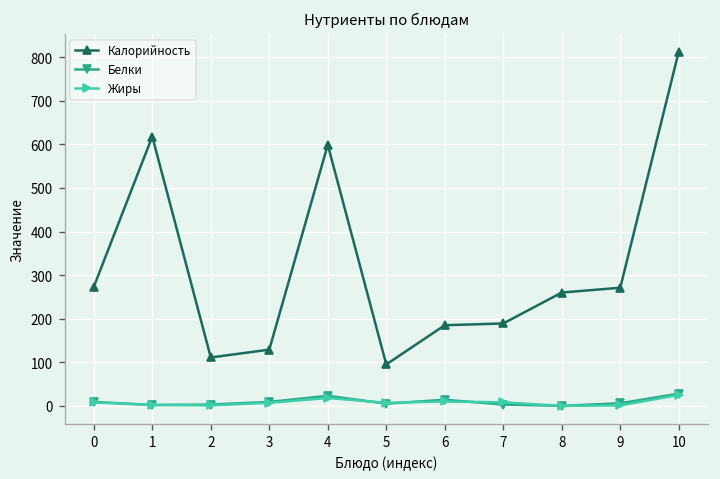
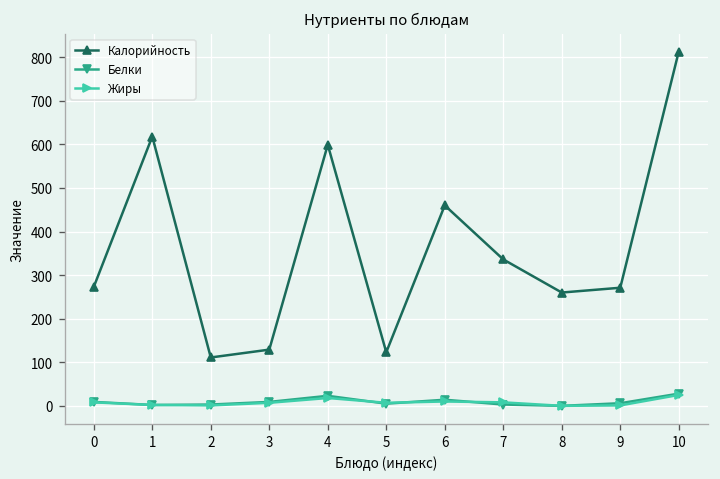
Калорийность, 5: 100 -> 120
Калорийность, 6: 190 -> 460
Калорийность, 7: 190 -> 340
